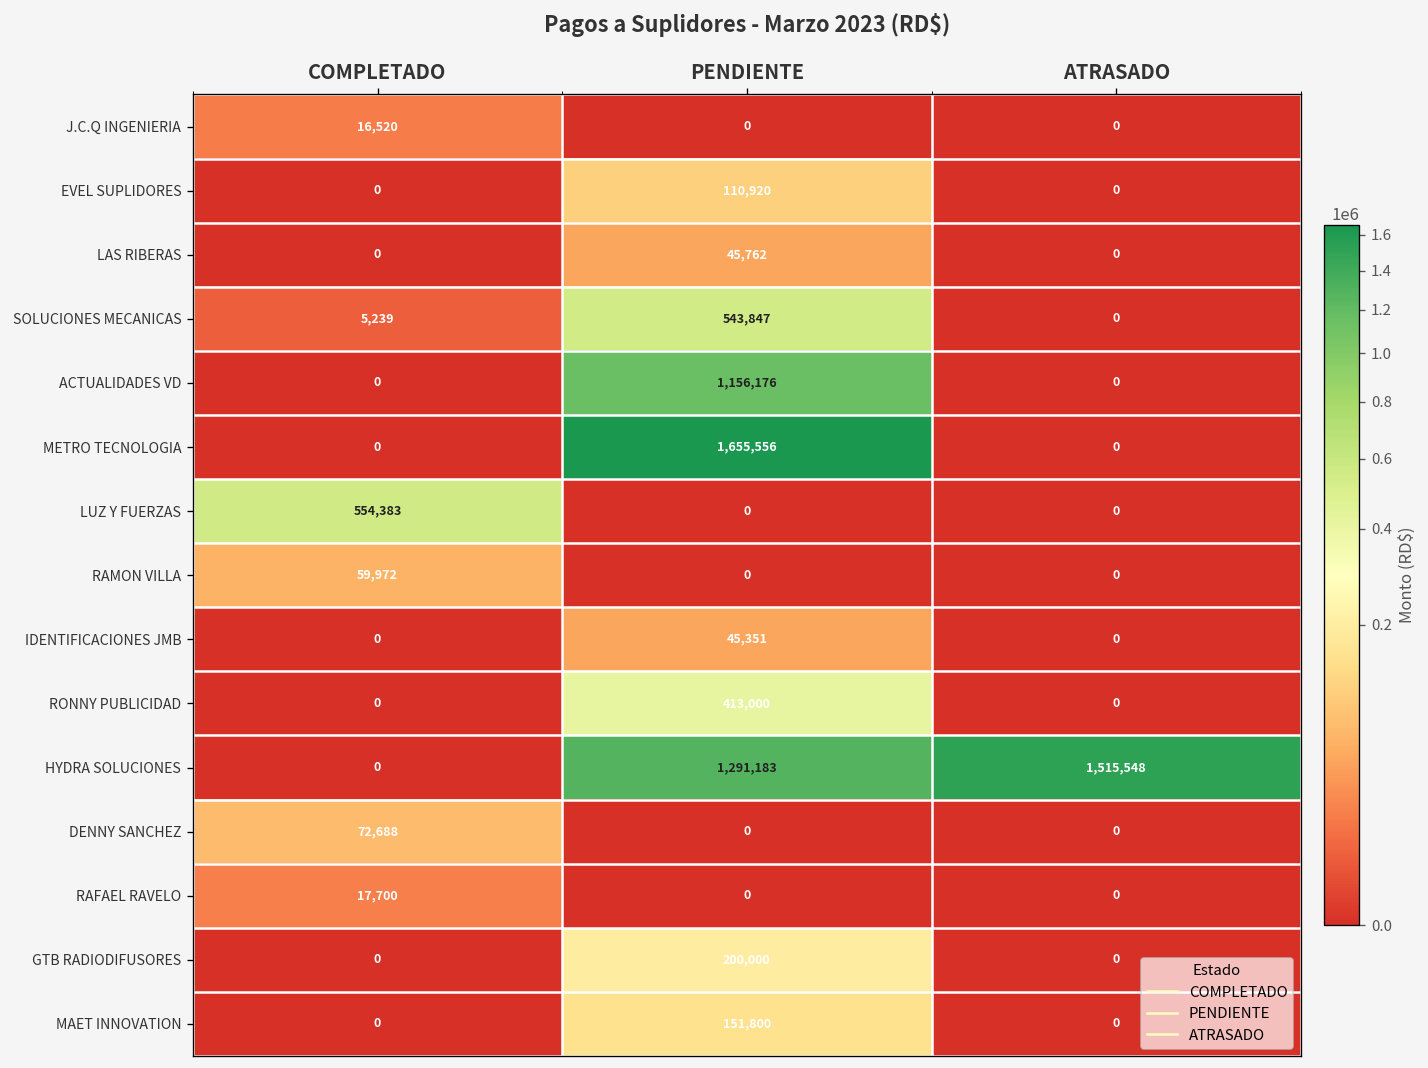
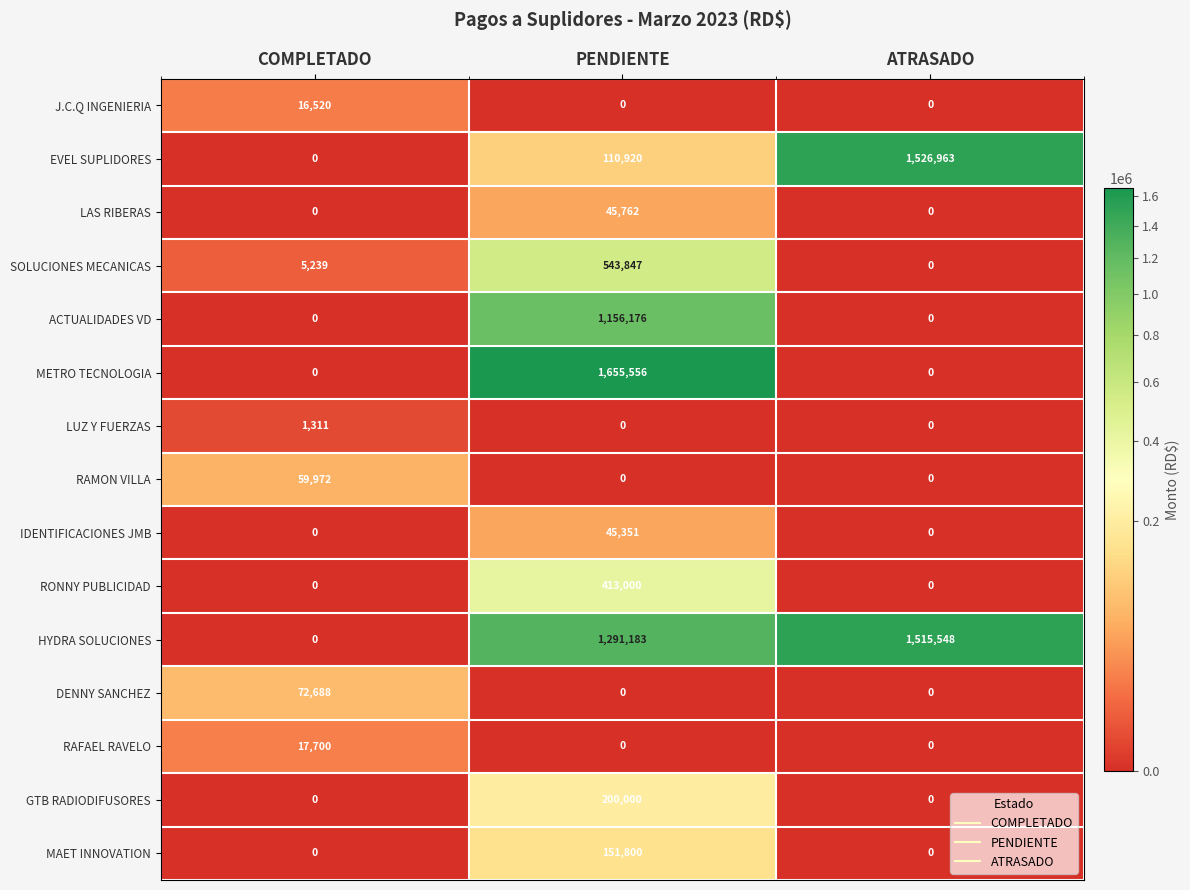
EVEL SUPLIDORES, ATRASADO: 0 -> 1,526,963
LUZ Y FUERZAS, COMPLETADO: 554,383 -> 1,311
